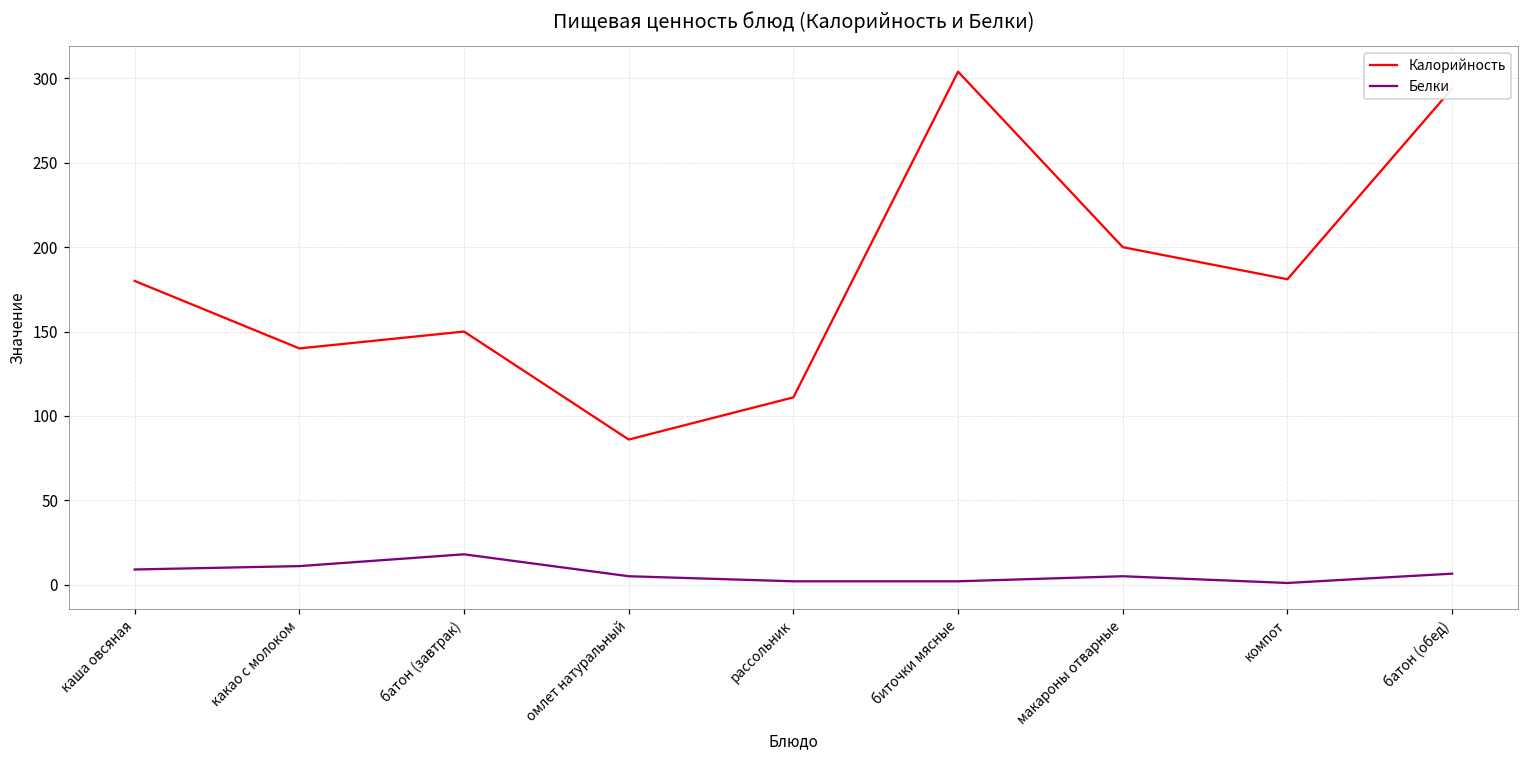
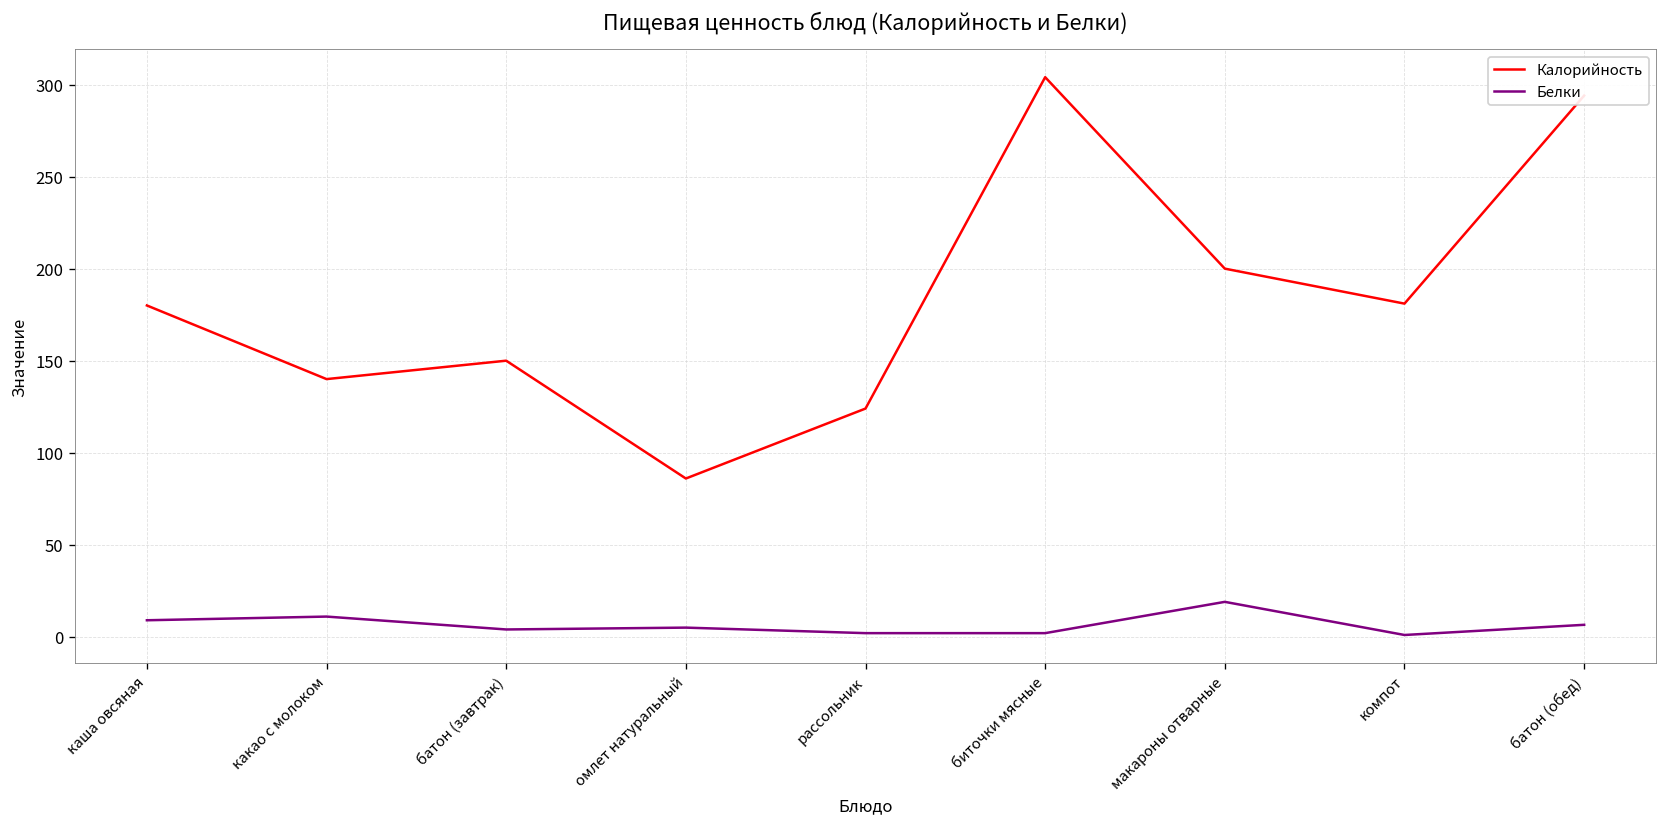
Белки, батон (завтрак): 18 -> 4
Калорийность, рассольник: 111 -> 124
Белки, макароны отварные: 5 -> 19
